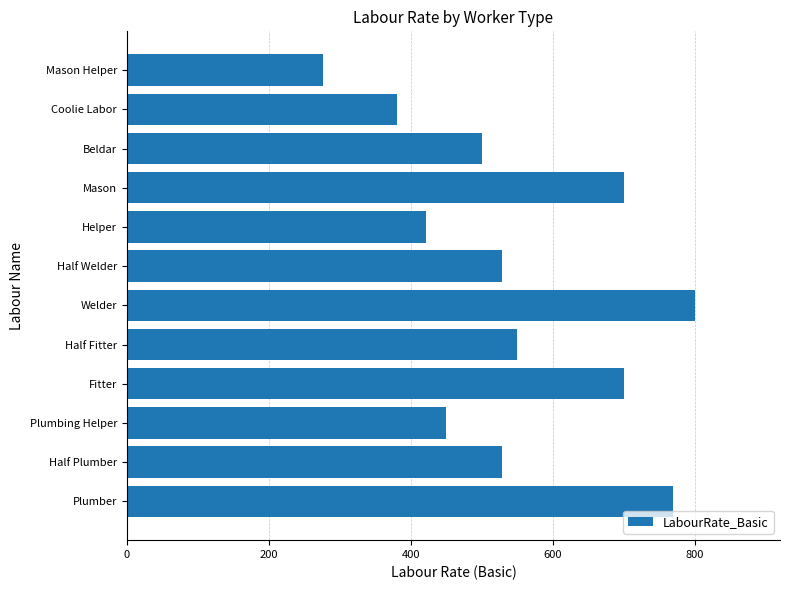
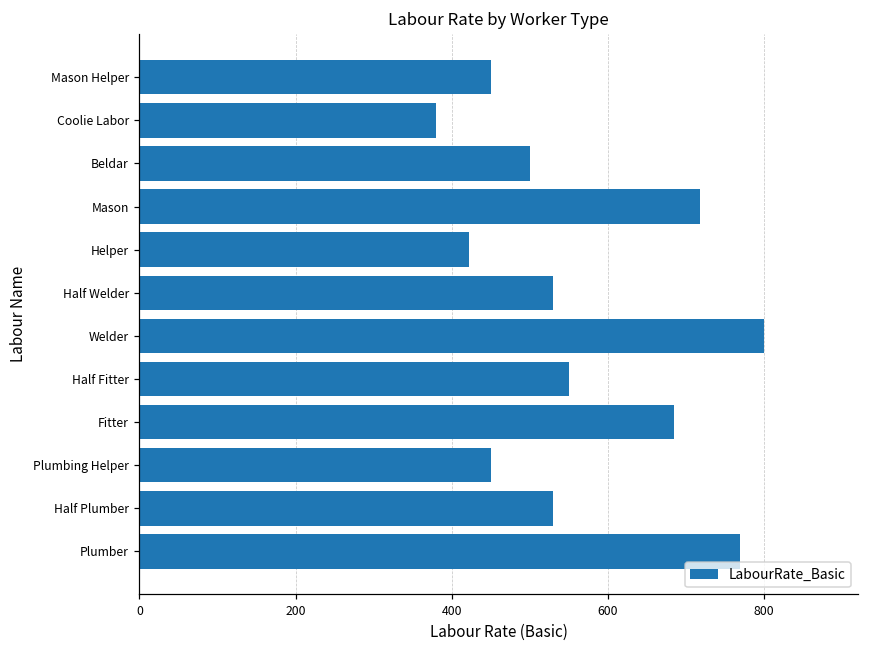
Mason Helper: 280 -> 450
Mason: 700 -> 720
Fitter: 700 -> 680
